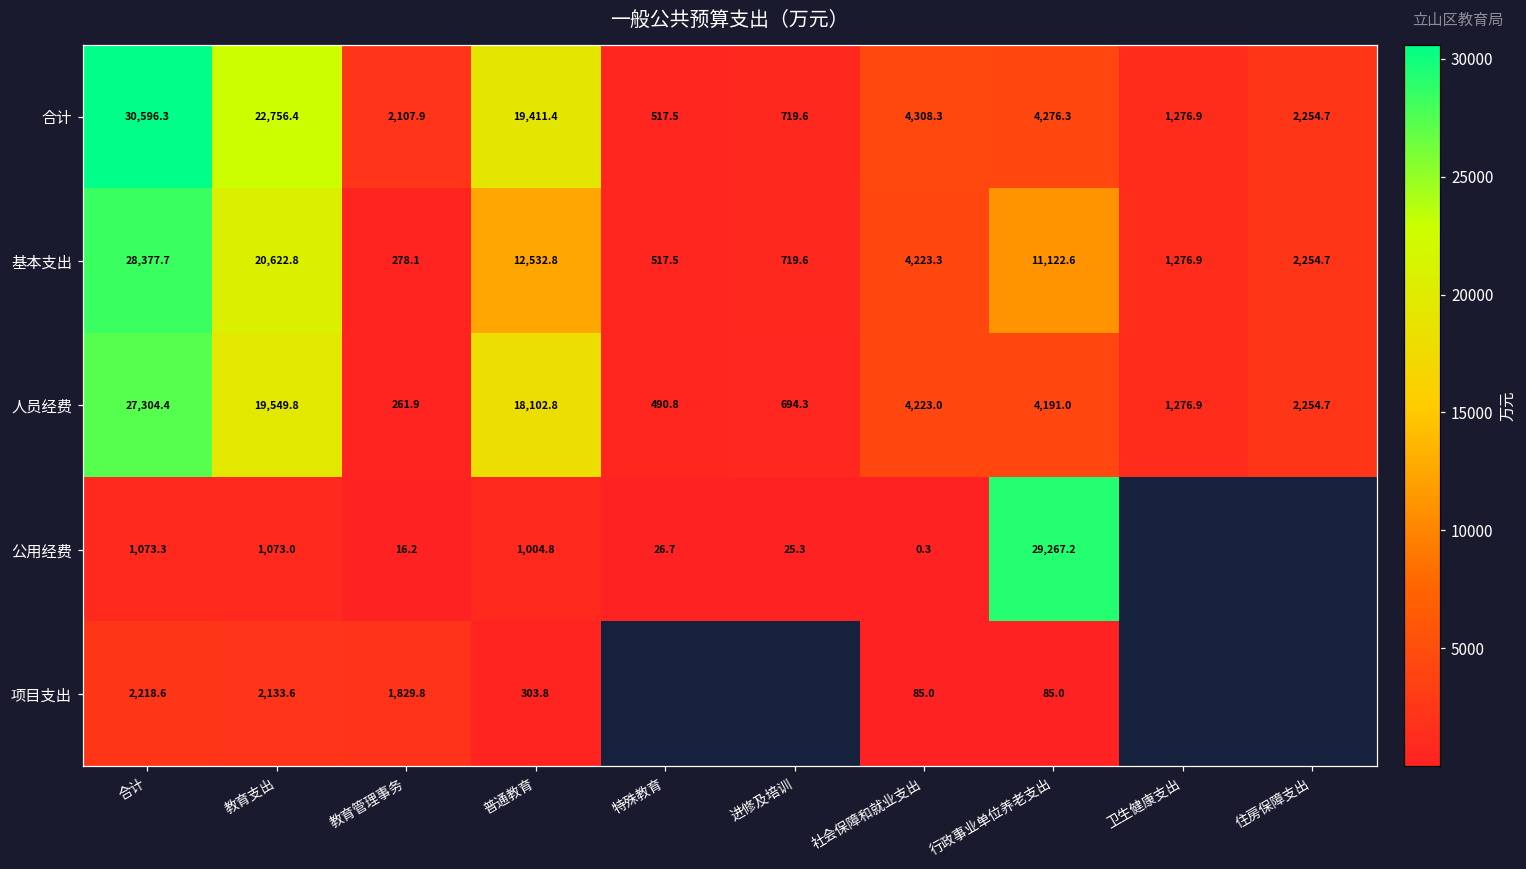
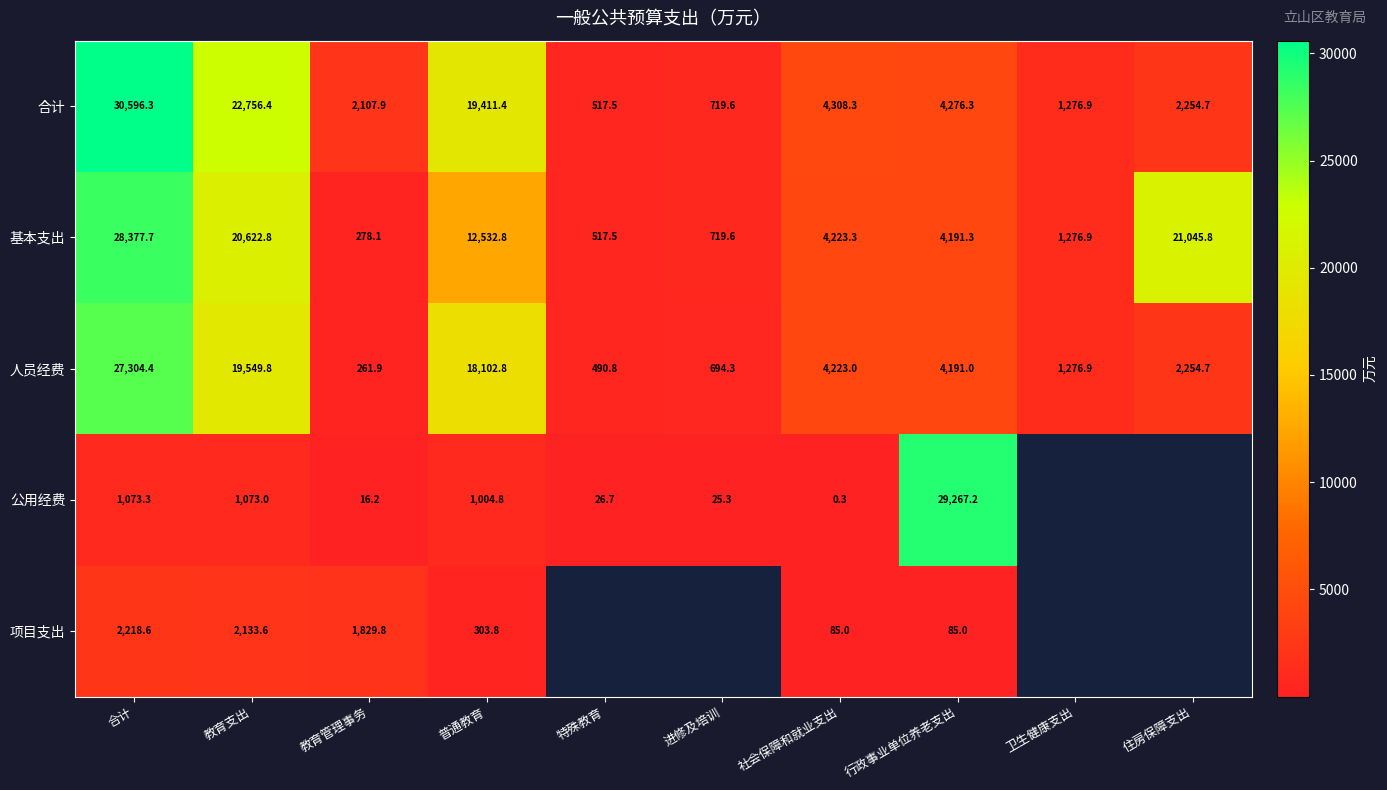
基本支出, 行政事业单位养老支出: 11,122.6 -> 4,191.3
基本支出, 住房保障支出: 2,254.7 -> 21,045.8
